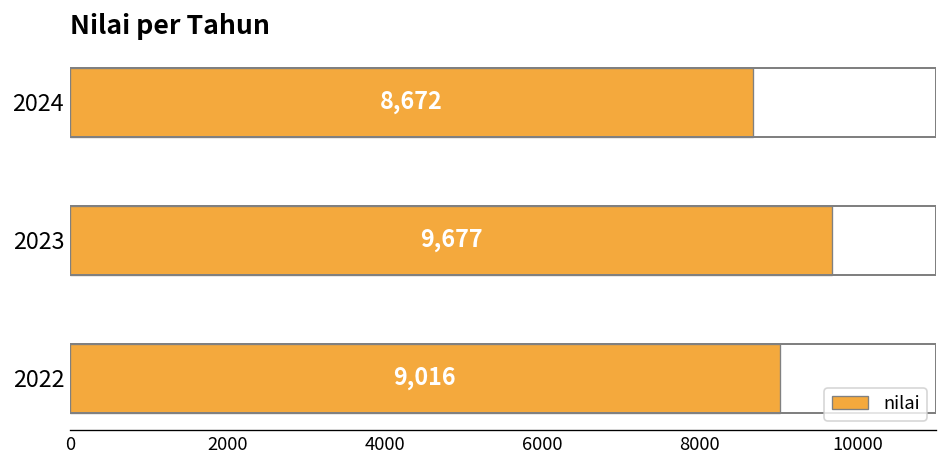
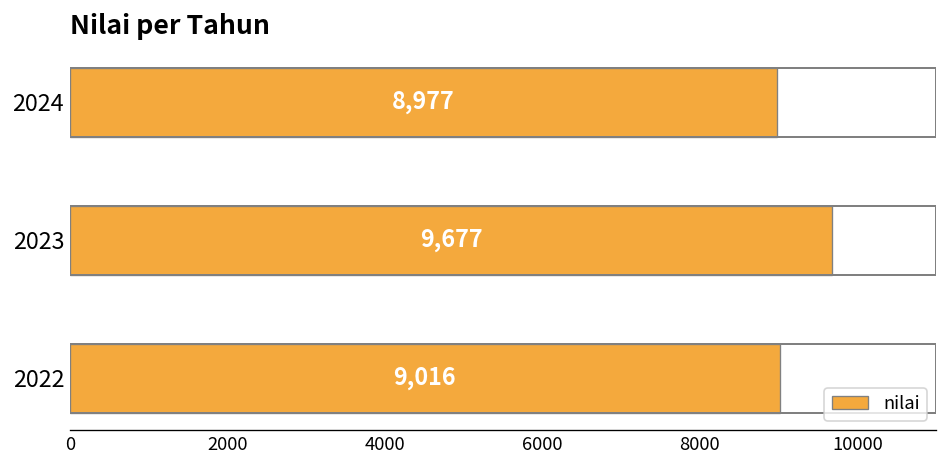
2024: 8,672 -> 8,977
